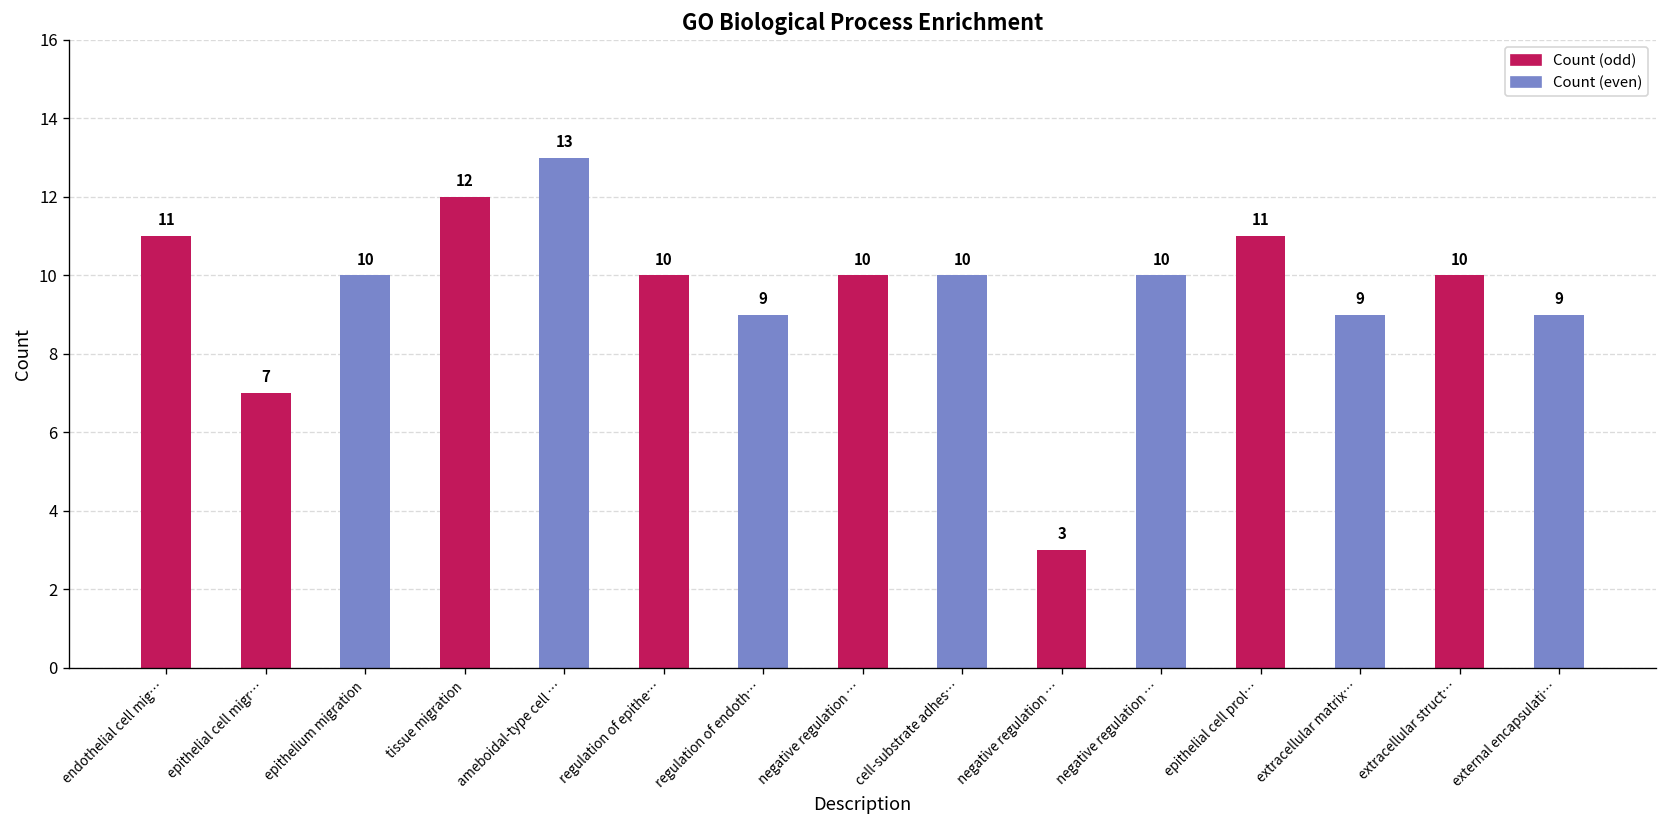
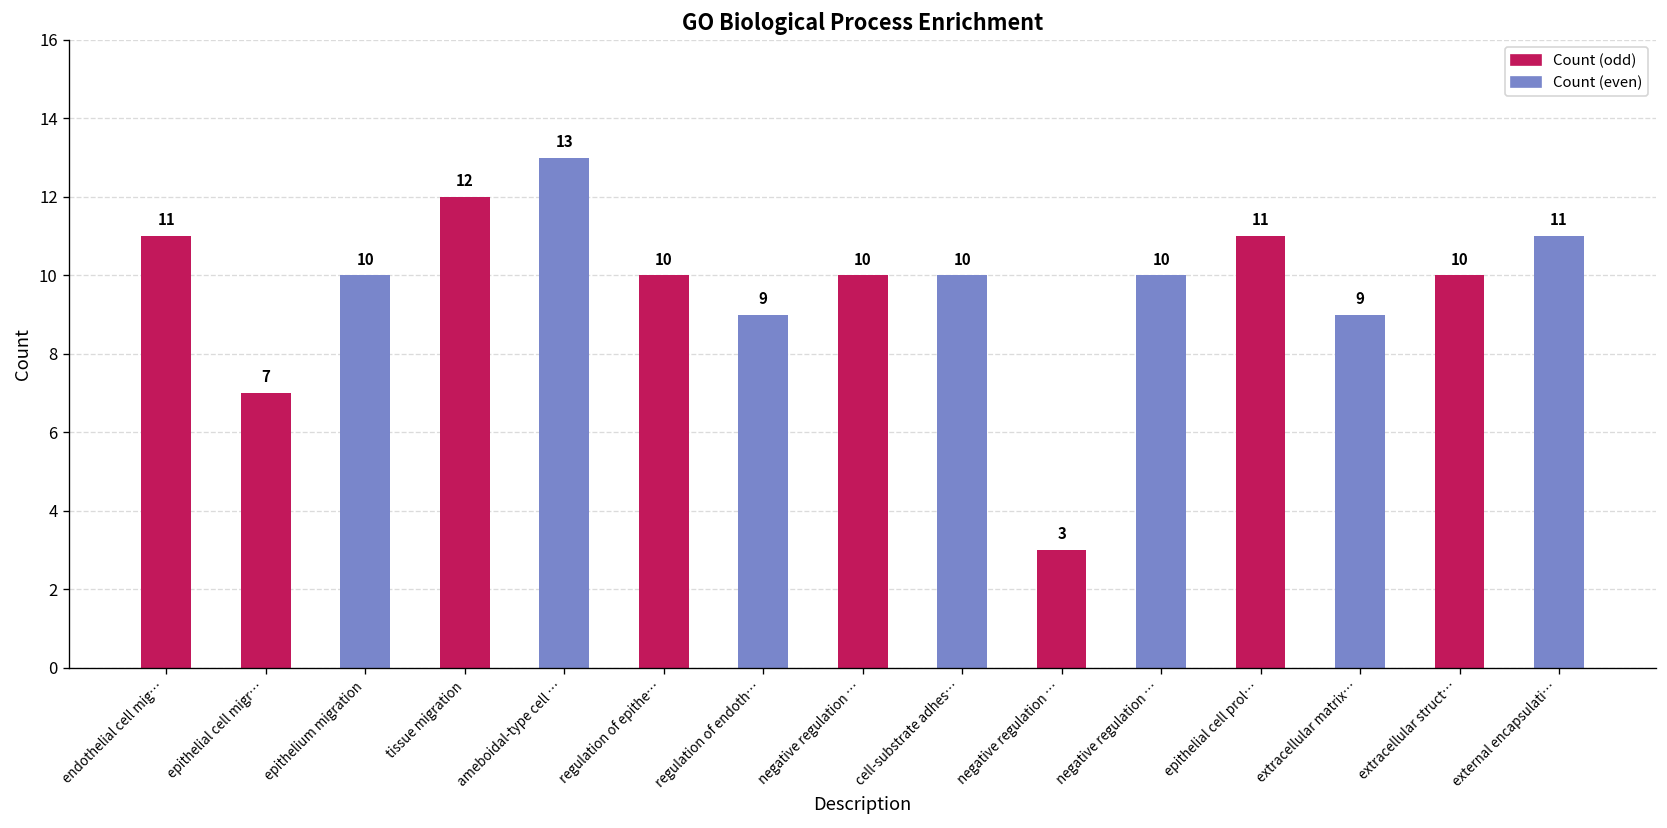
external encapsulati…: 9 -> 11
